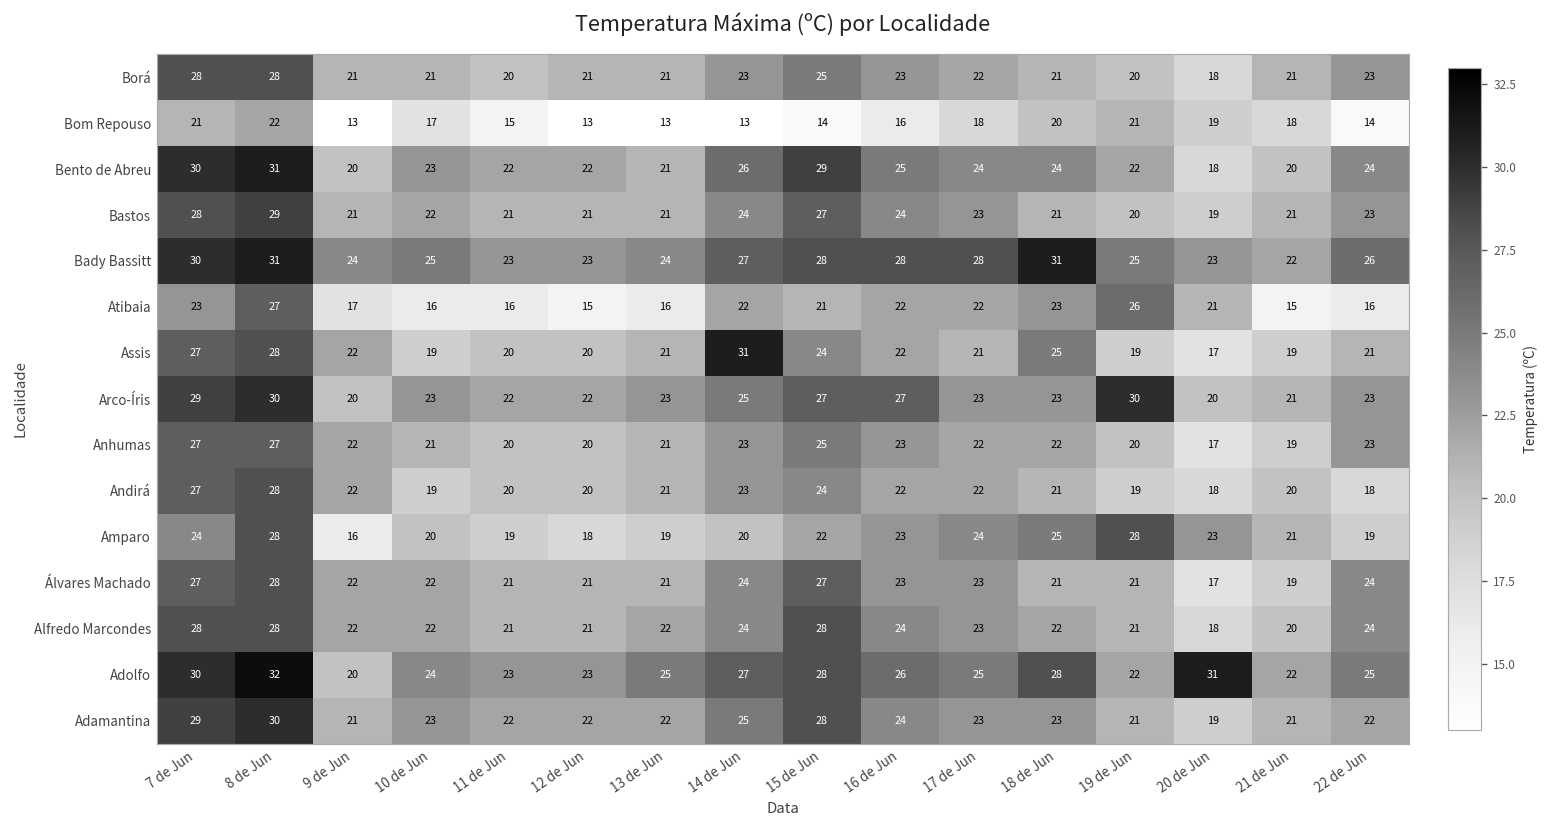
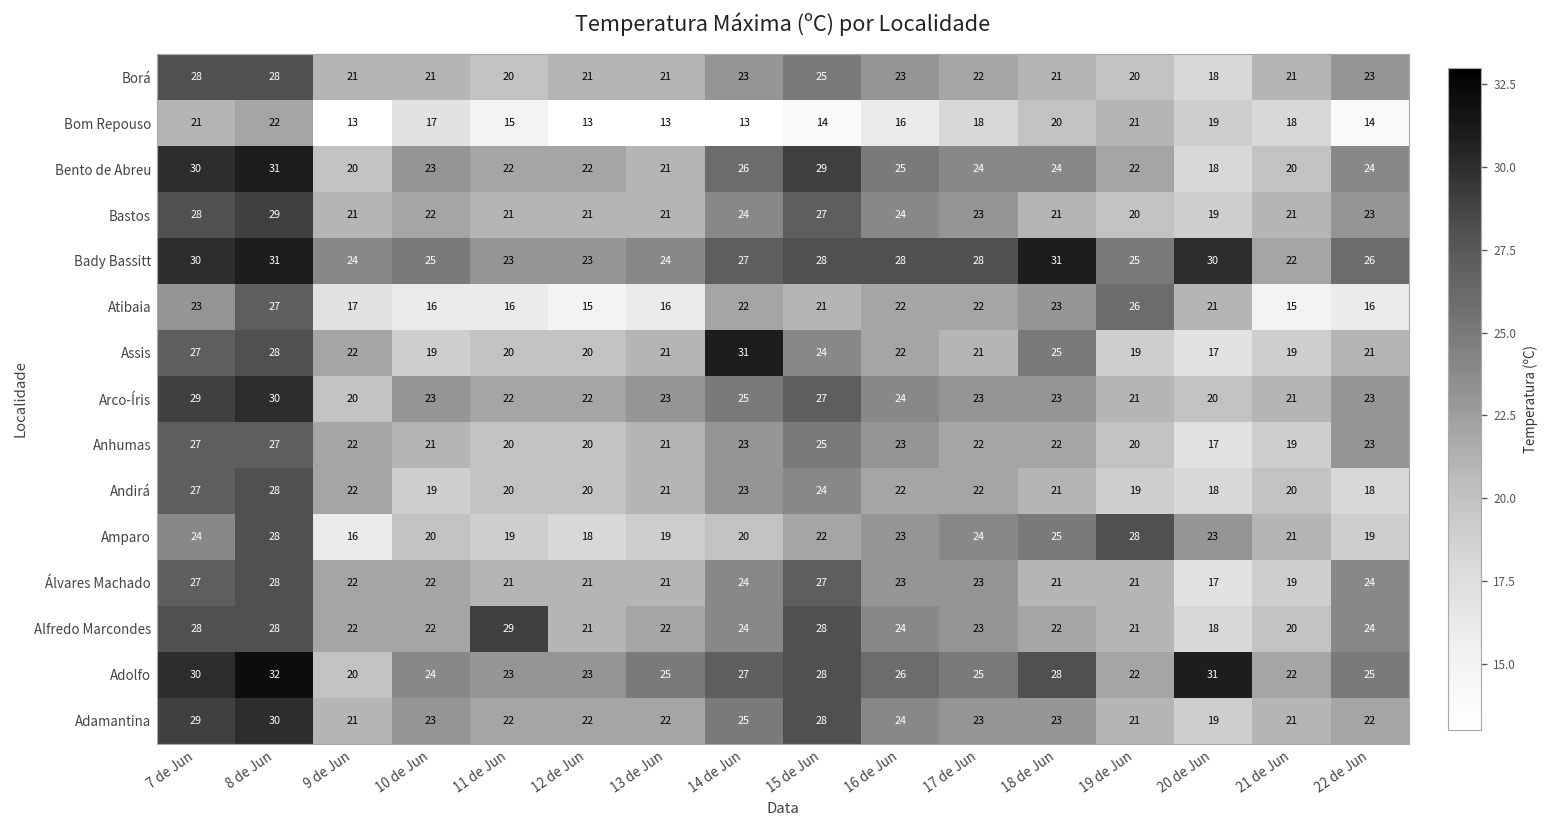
Bady Bassitt, 20 de Jun: 23 -> 30
Arco-Íris, 16 de Jun: 27 -> 24
Arco-Íris, 19 de Jun: 30 -> 21
Alfredo Marcondes, 11 de Jun: 21 -> 29
